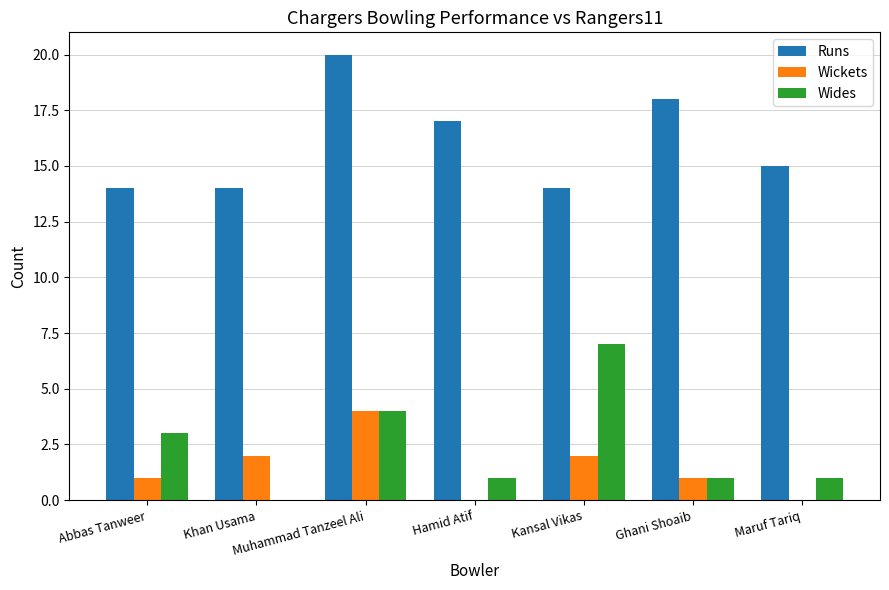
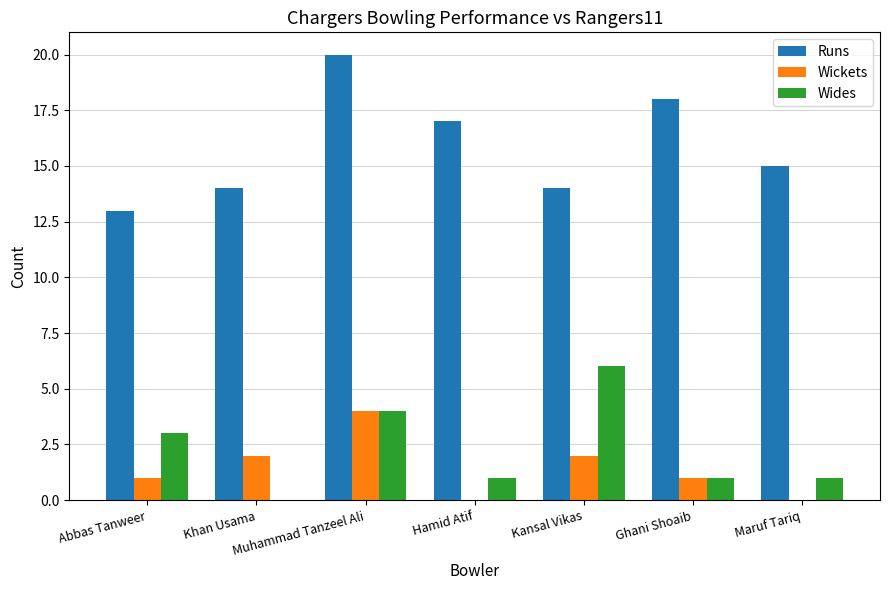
Runs, Abbas Tanweer: 14 -> 13
Wides, Kansal Vikas: 7 -> 6
